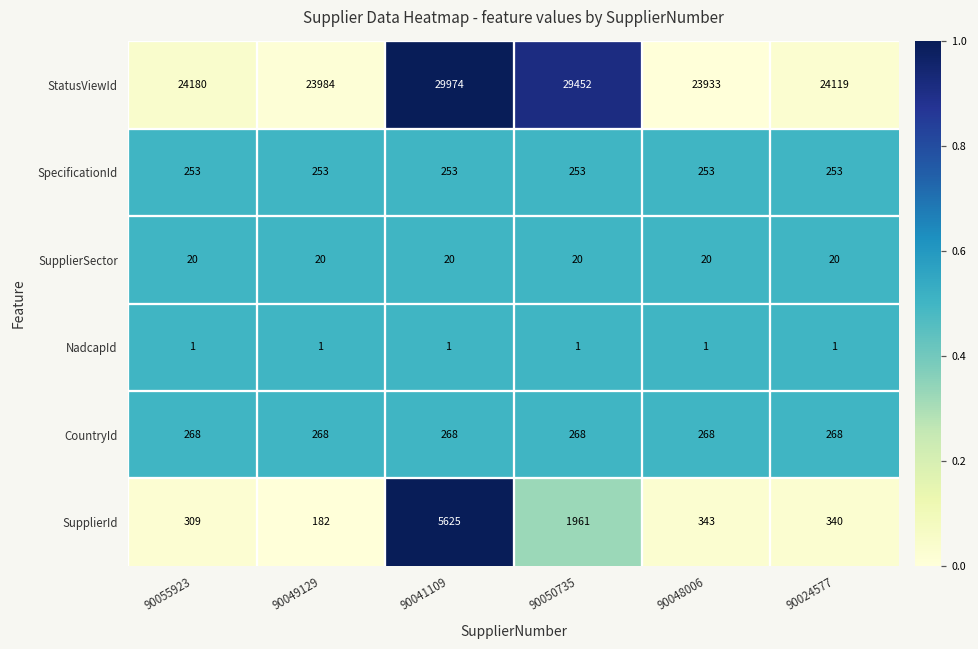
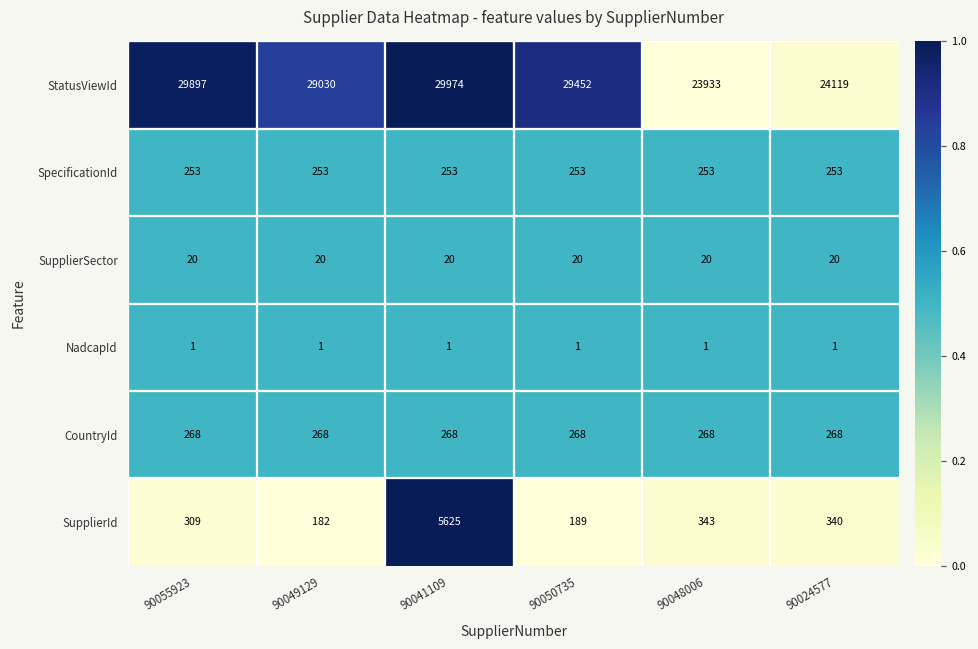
StatusViewId, 90055923: 24180 -> 29897
StatusViewId, 90049129: 23984 -> 29030
SupplierId, 90050735: 1961 -> 189
